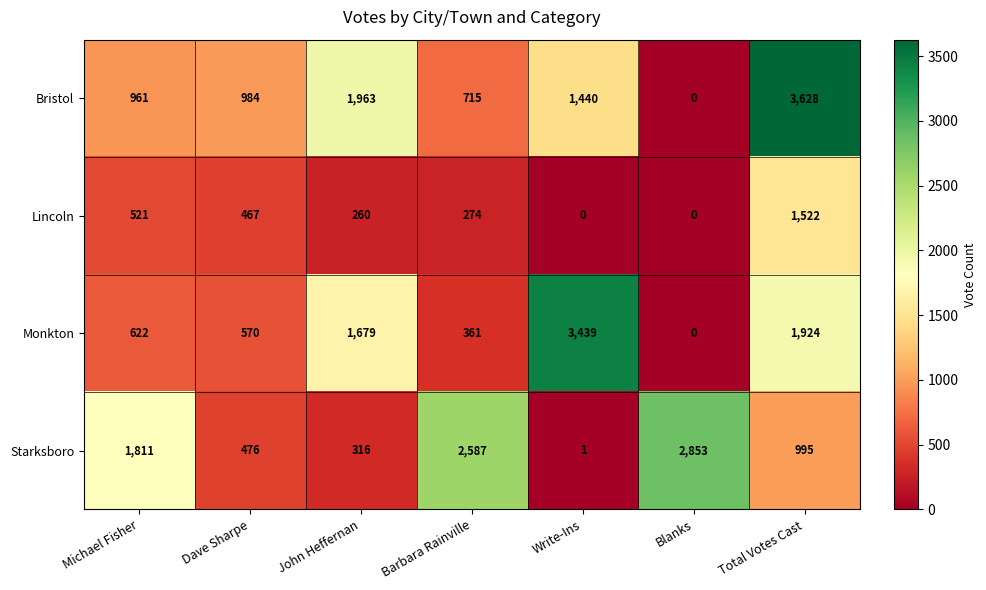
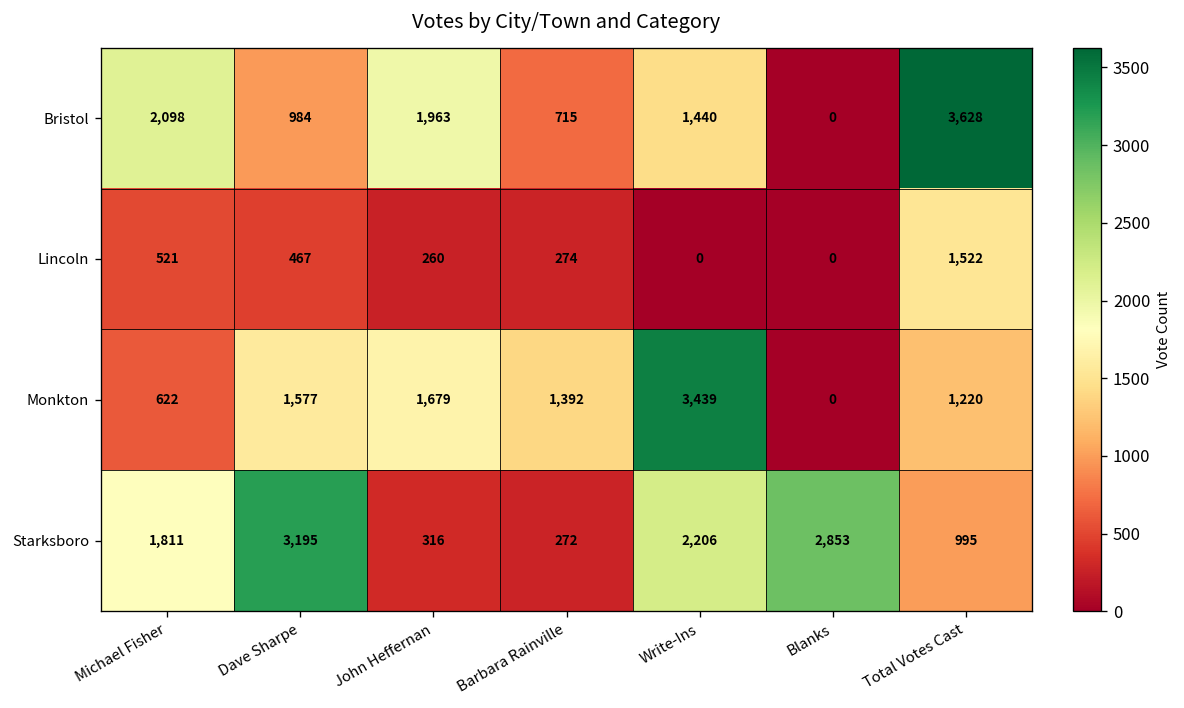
Bristol, Michael Fisher: 961 -> 2,098
Monkton, Dave Sharpe: 570 -> 1,577
Monkton, Barbara Rainville: 361 -> 1,392
Monkton, Total Votes Cast: 1,924 -> 1,220
Starksboro, Dave Sharpe: 476 -> 3,195
Starksboro, Barbara Rainville: 2,587 -> 272
Starksboro, Write-Ins: 1 -> 2,206
